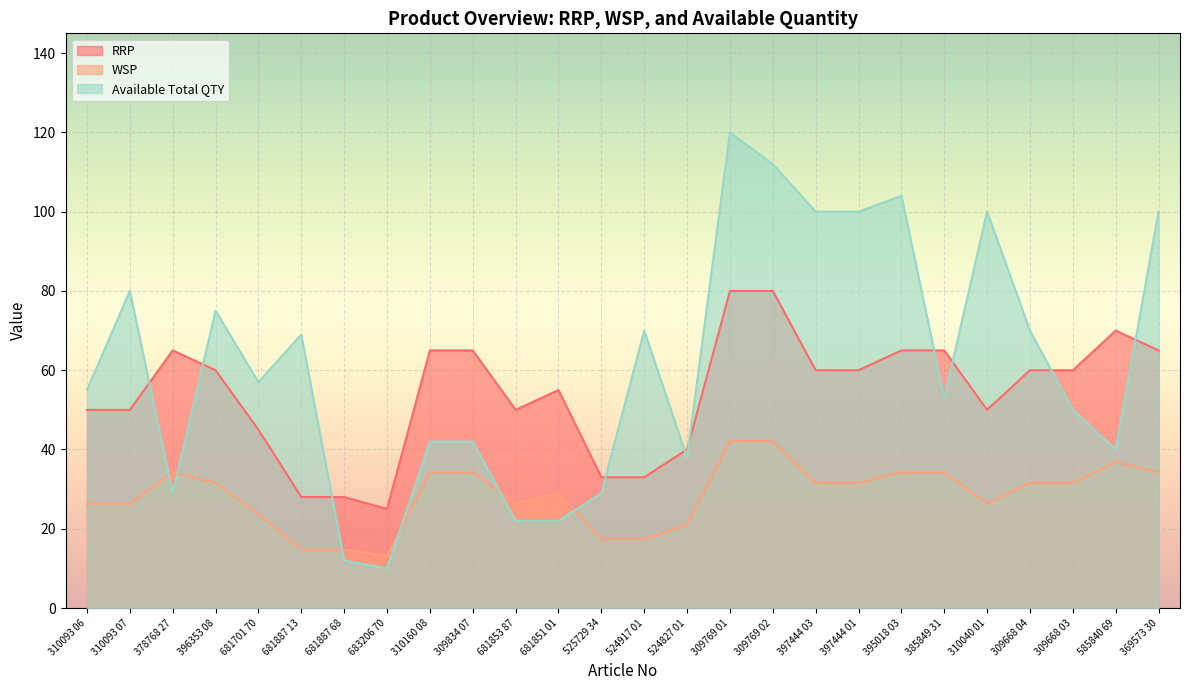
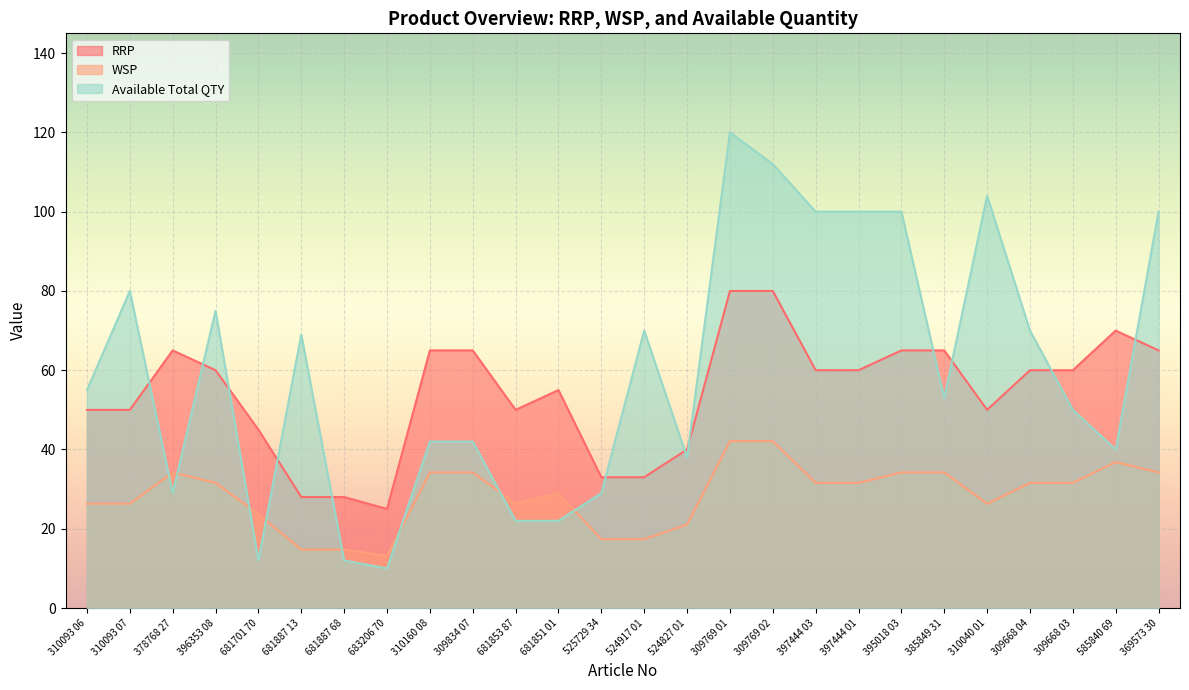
Available Total QTY, 681701 70: 57 -> 12
Available Total QTY, 395018 03: 104 -> 100
Available Total QTY, 310040 01: 100 -> 104
